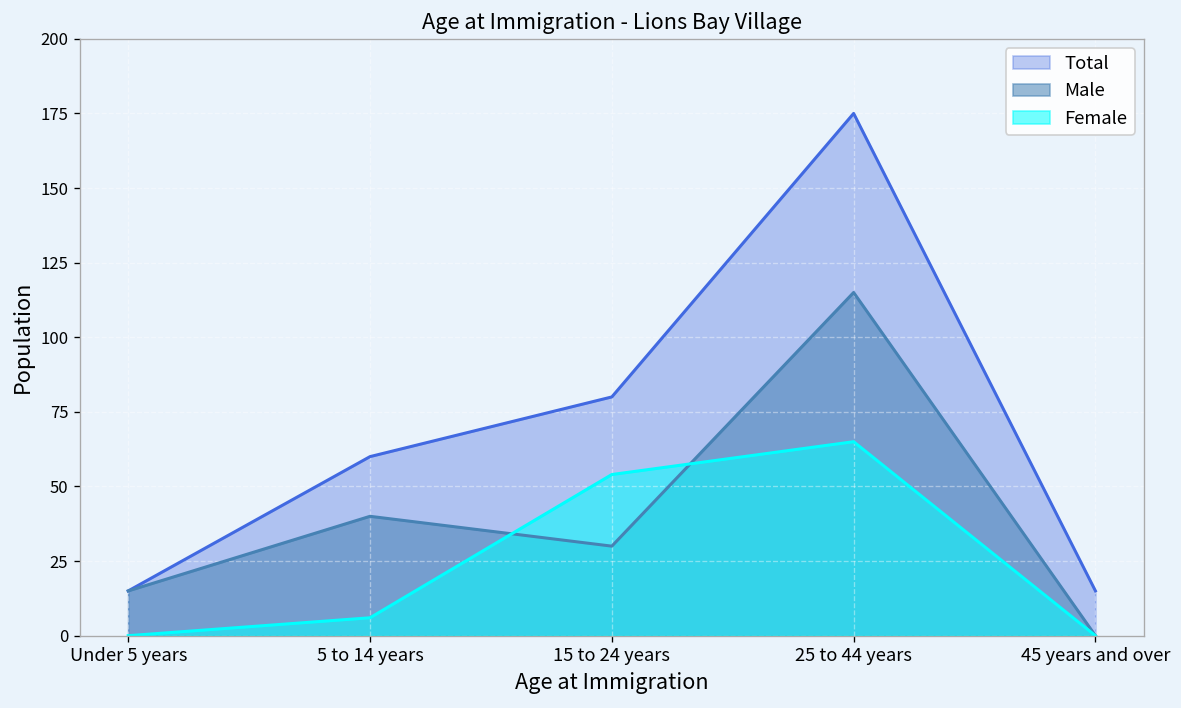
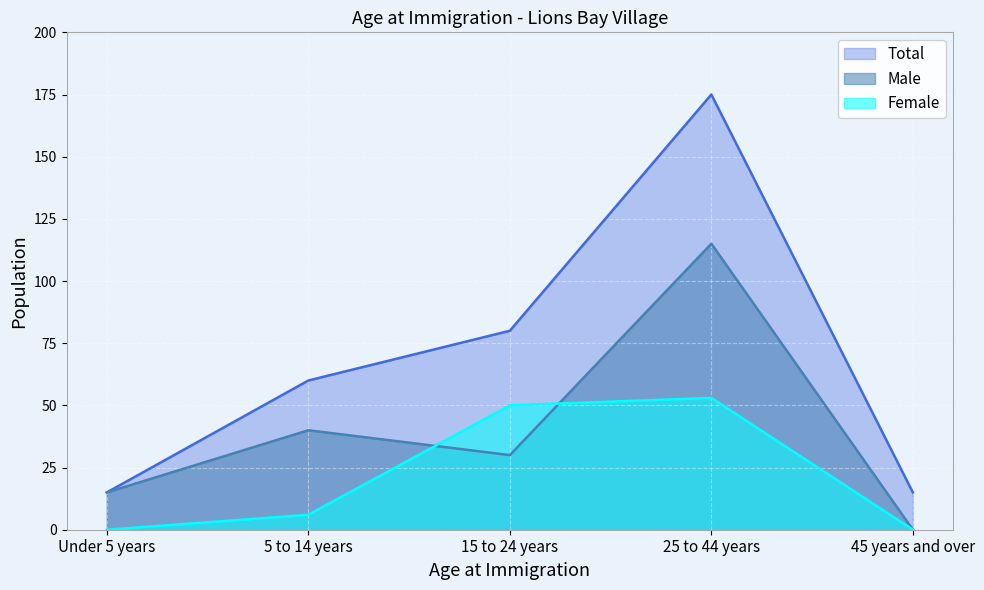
Female, 15 to 24 years: 54 -> 50
Female, 25 to 44 years: 65 -> 53
